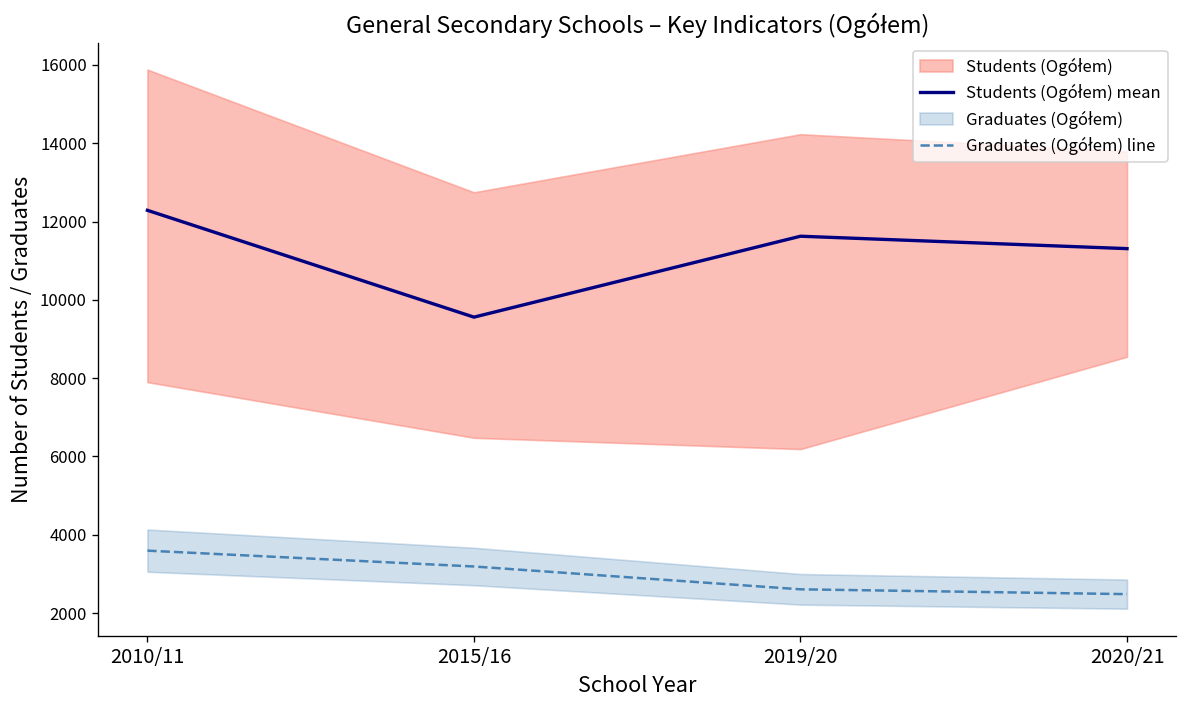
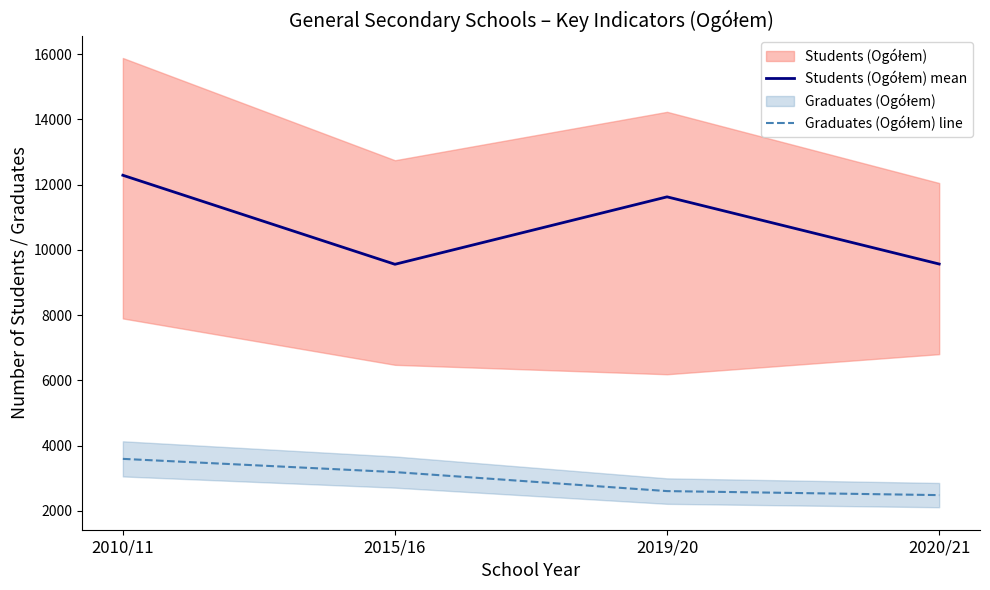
Students (Ogółem) mean, 2020/21: 11300 -> 9600
